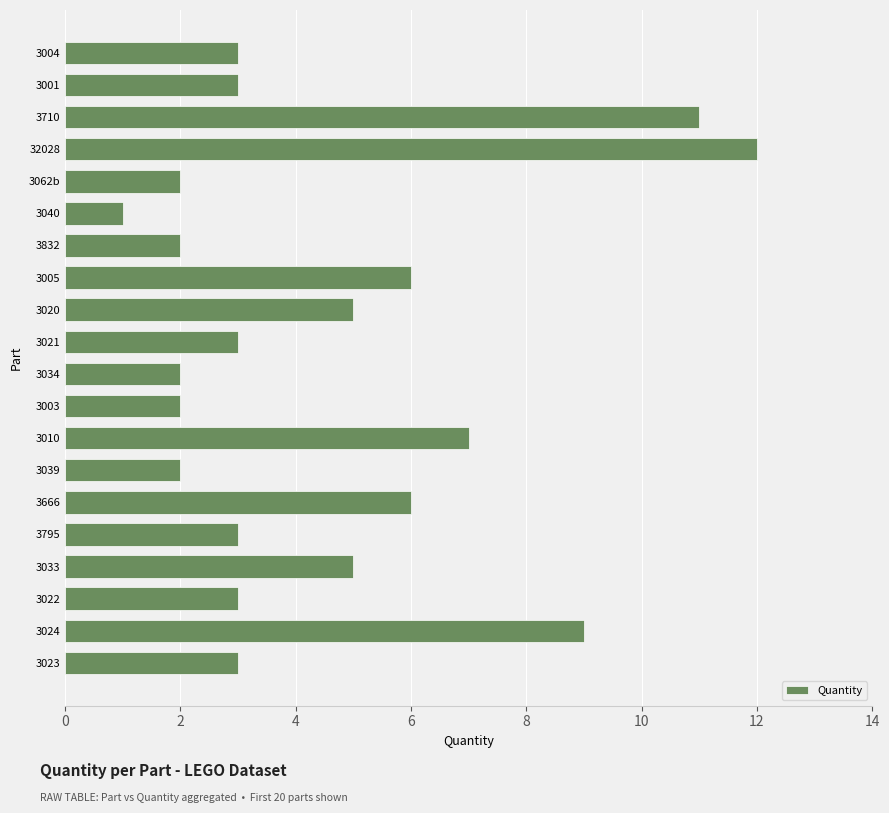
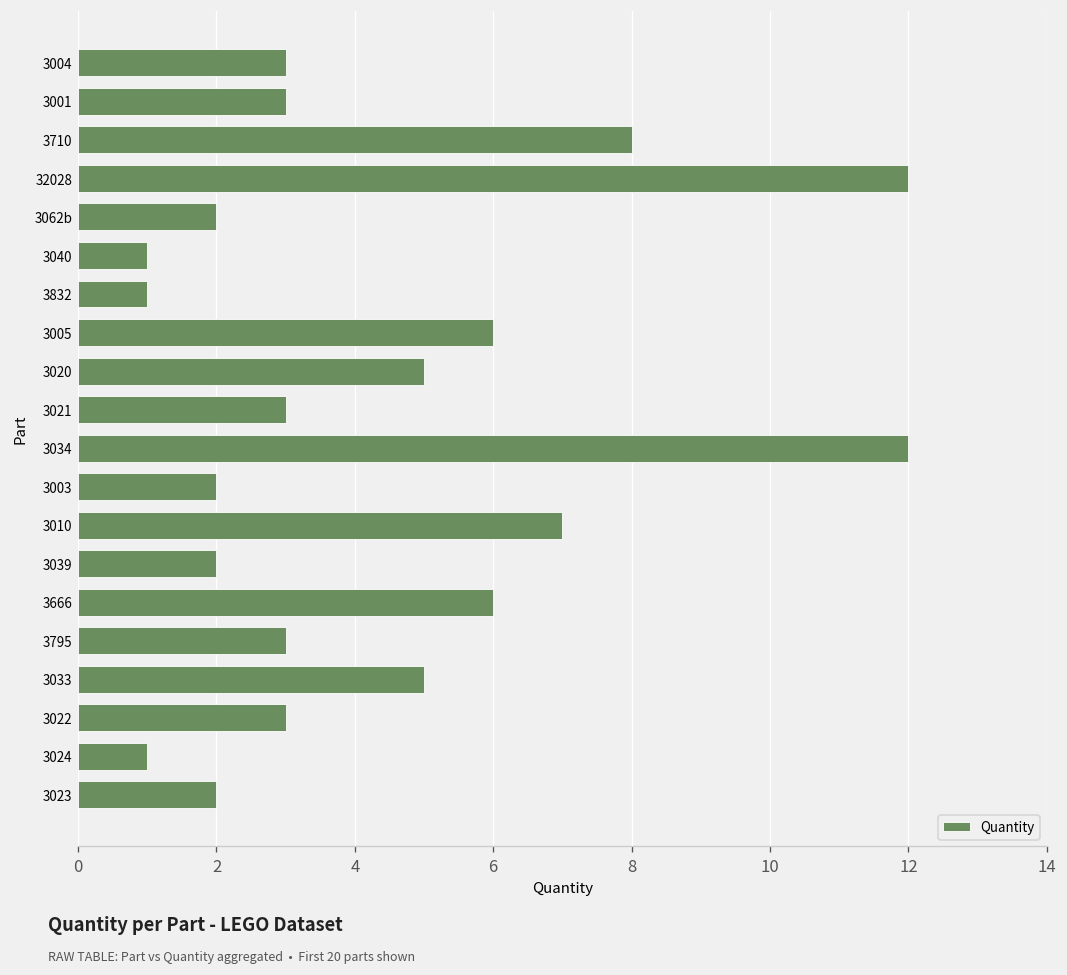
3710: 11 -> 8
3832: 2 -> 1
3034: 2 -> 12
3024: 9 -> 1
3023: 3 -> 2
